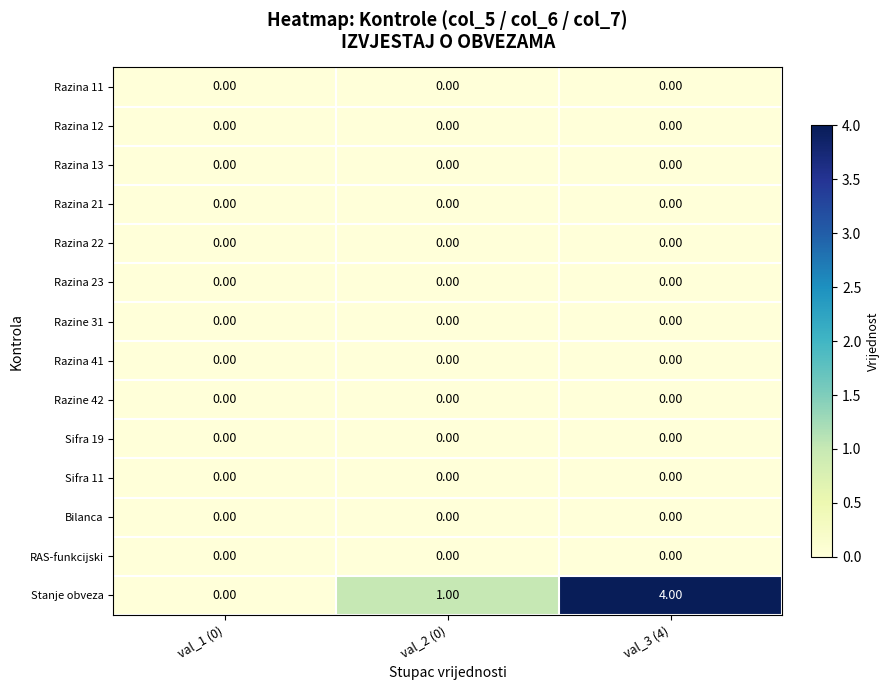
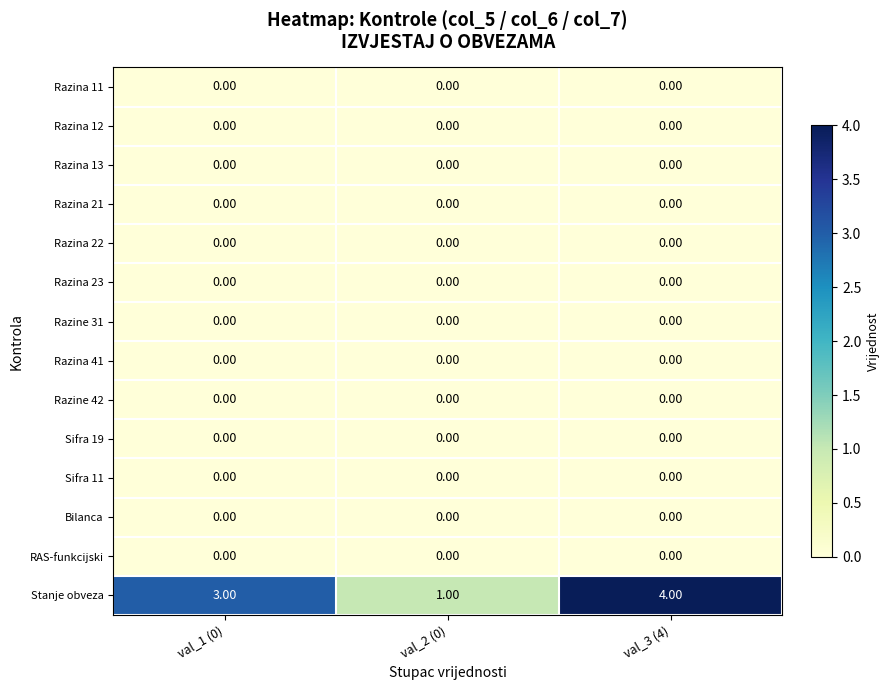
Stanje obveza, val_1 (0): 0.00 -> 3.00
